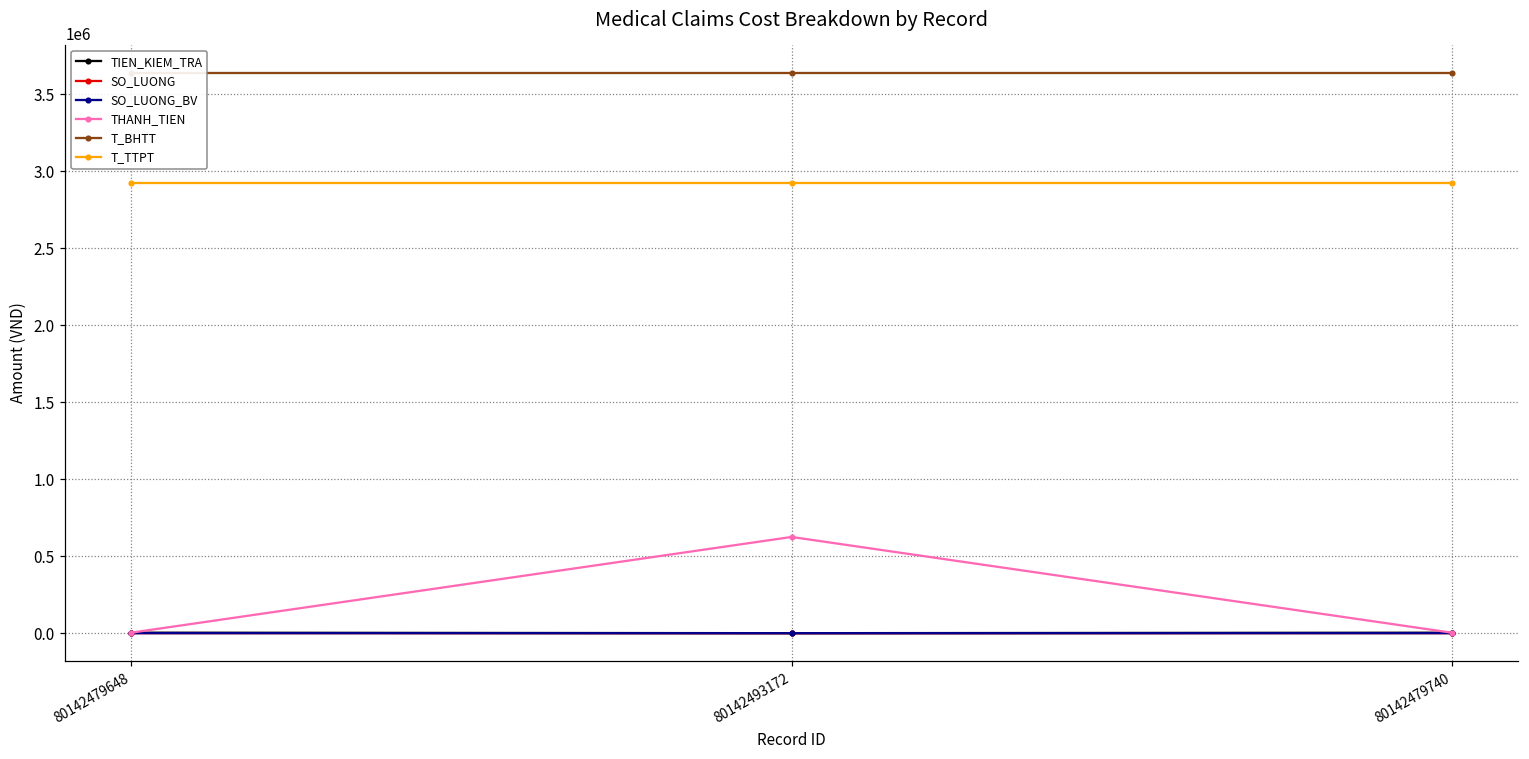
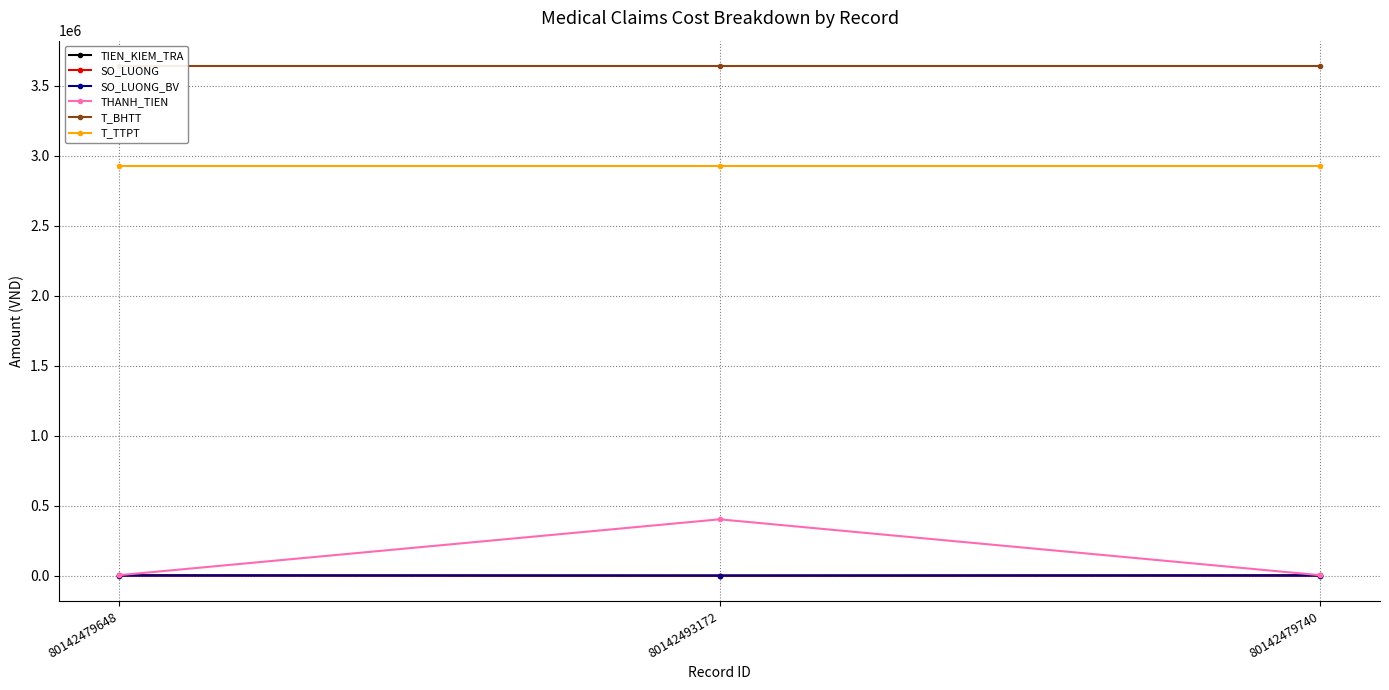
THANH_TIEN, 80142493172: 630000 -> 400000
